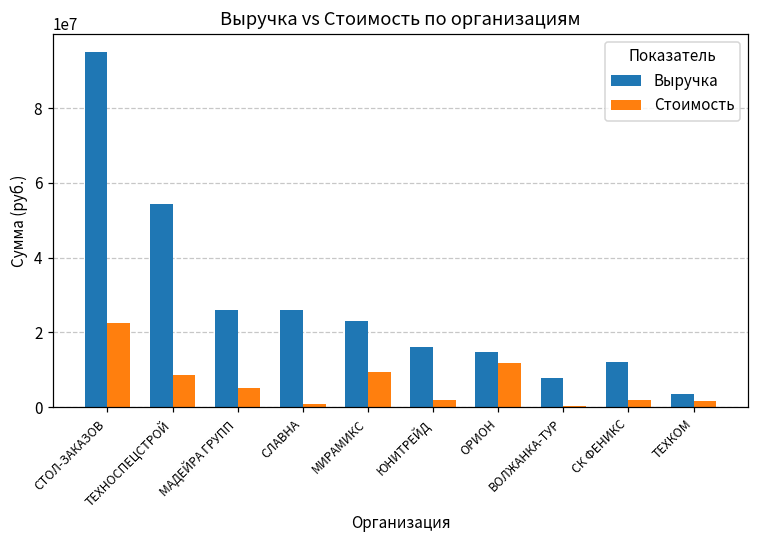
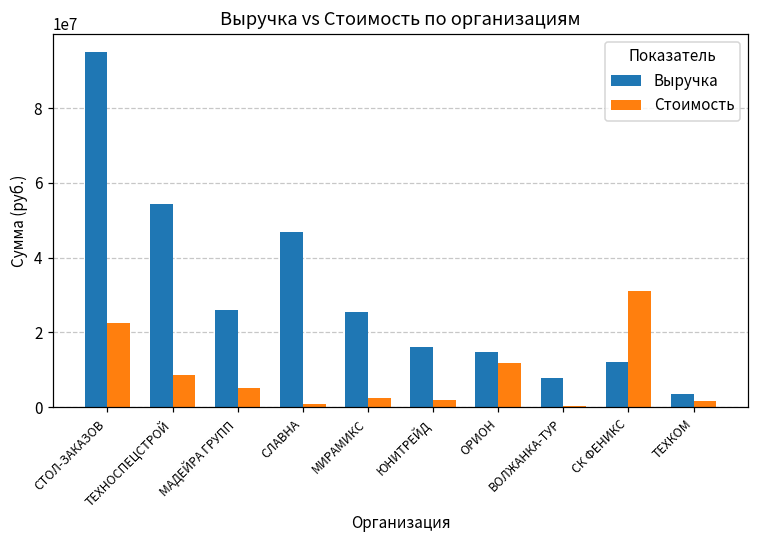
Выручка, СЛАВНА: 26000000 -> 47000000
Выручка, МИРАМИКС: 23000000 -> 26000000
Стоимость, МИРАМИКС: 9000000 -> 2000000
Стоимость, СК ФЕНИКС: 2000000 -> 31000000
